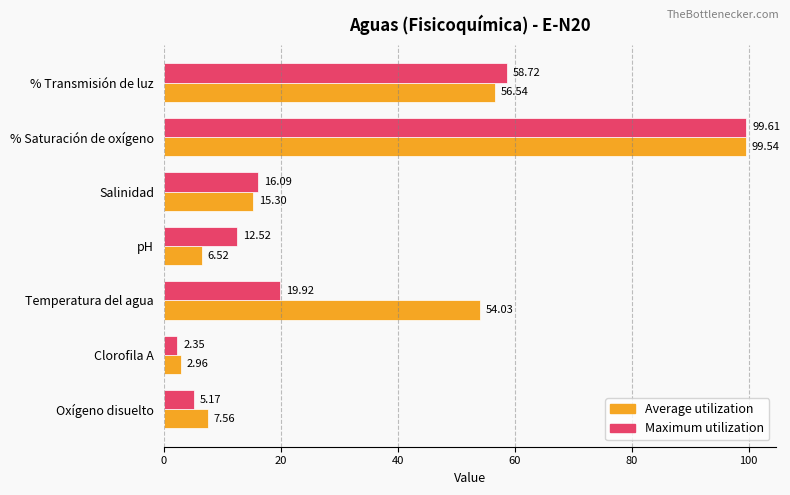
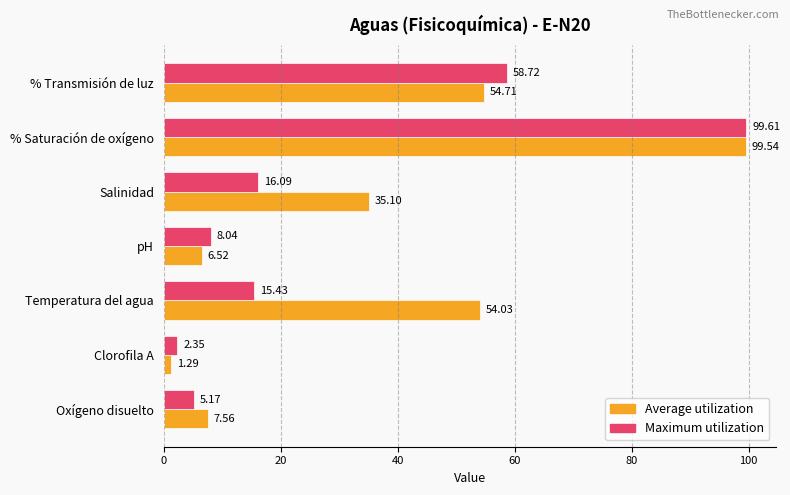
Average utilization, % Transmisión de luz: 56.54 -> 54.71
Average utilization, Salinidad: 15.30 -> 35.10
Maximum utilization, pH: 12.52 -> 8.04
Maximum utilization, Temperatura del agua: 19.92 -> 15.43
Average utilization, Clorofila A: 2.96 -> 1.29
